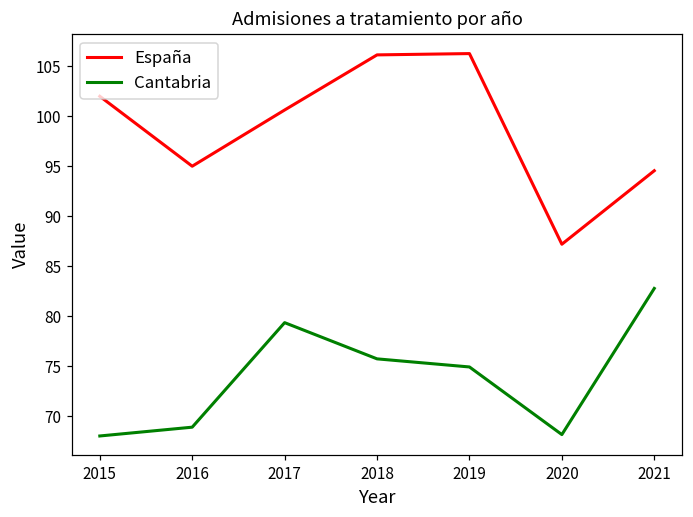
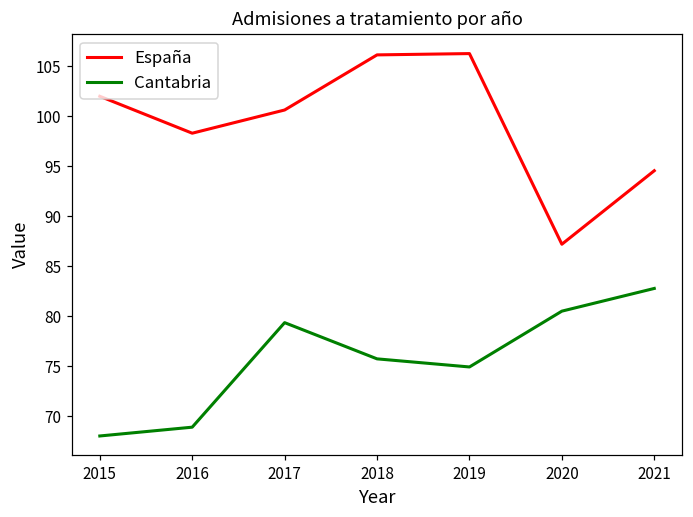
España, 2016: 95 -> 98
Cantabria, 2020: 68 -> 81
